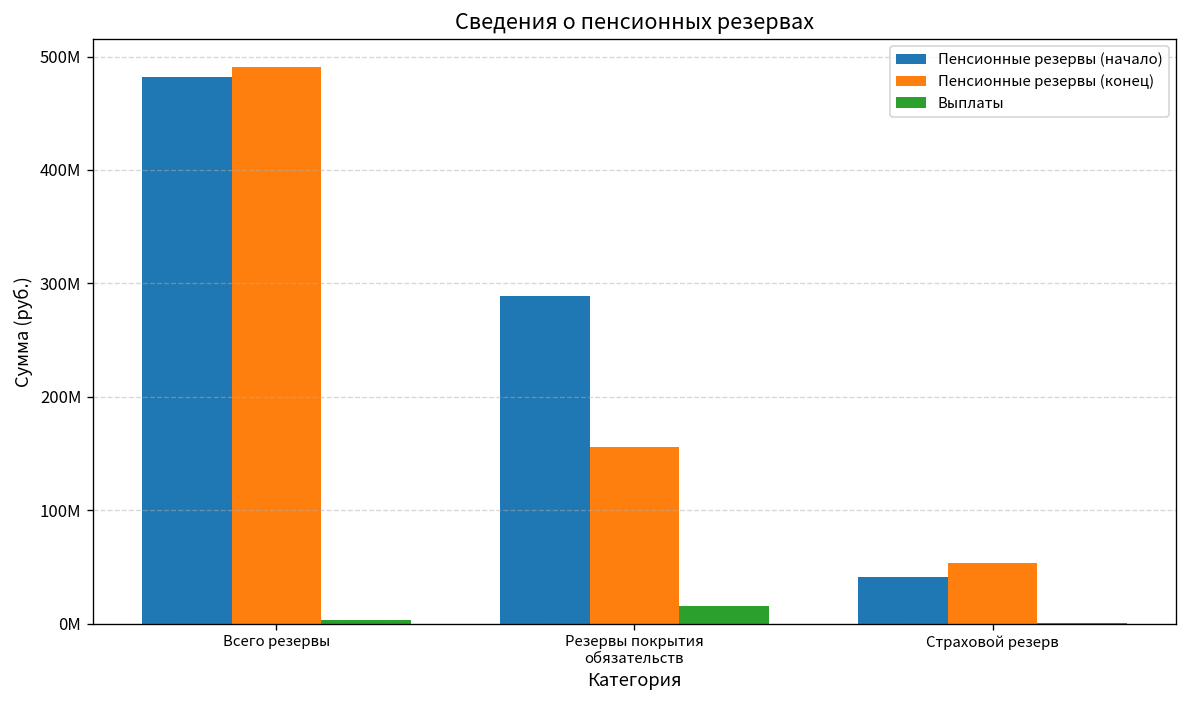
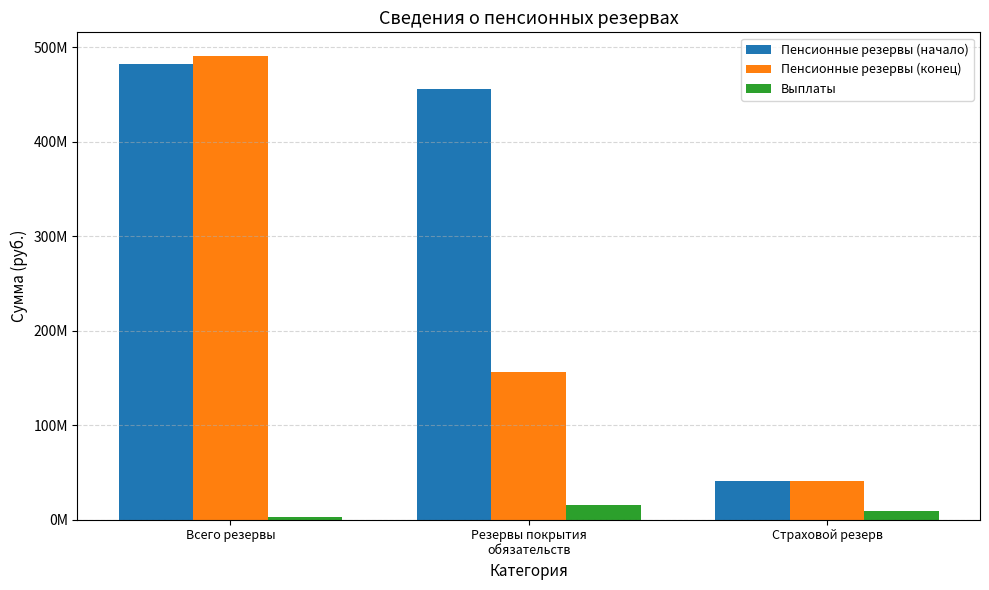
Пенсионные резервы (начало), Резервы покрытия обязательств: 290000000 -> 460000000
Пенсионные резервы (конец), Страховой резерв: 50000000 -> 40000000
Выплаты, Страховой резерв: 0 -> 10000000
